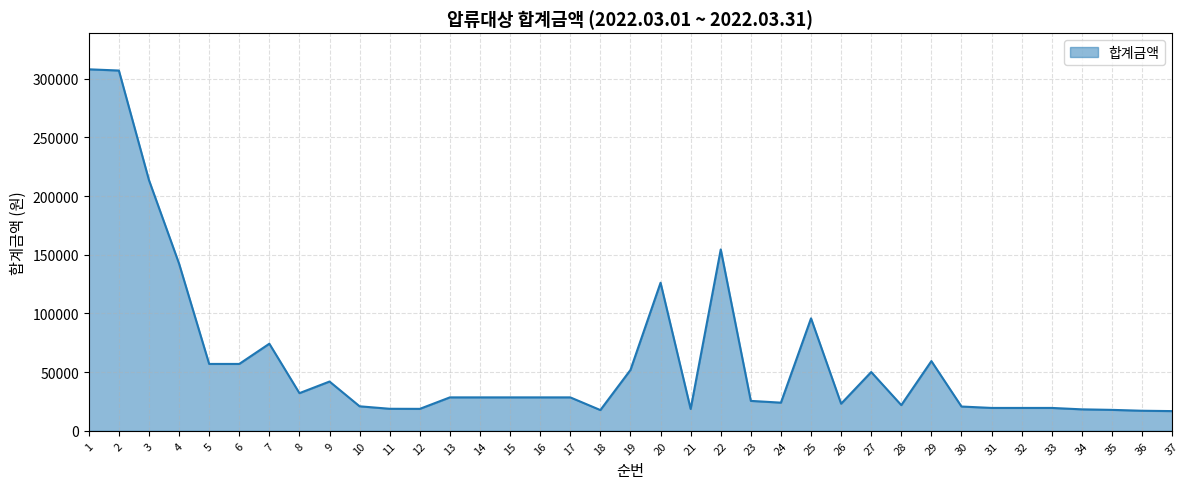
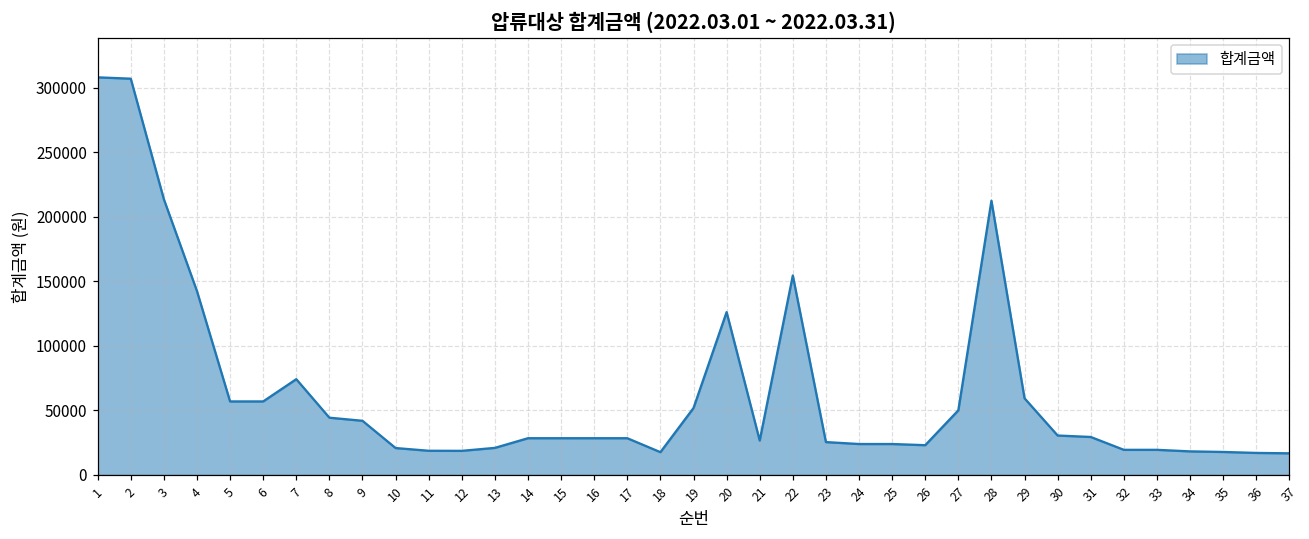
8: 32000 -> 44000
13: 29000 -> 21000
21: 19000 -> 27000
25: 96000 -> 24000
28: 22000 -> 212000
30: 21000 -> 31000
31: 20000 -> 29000
